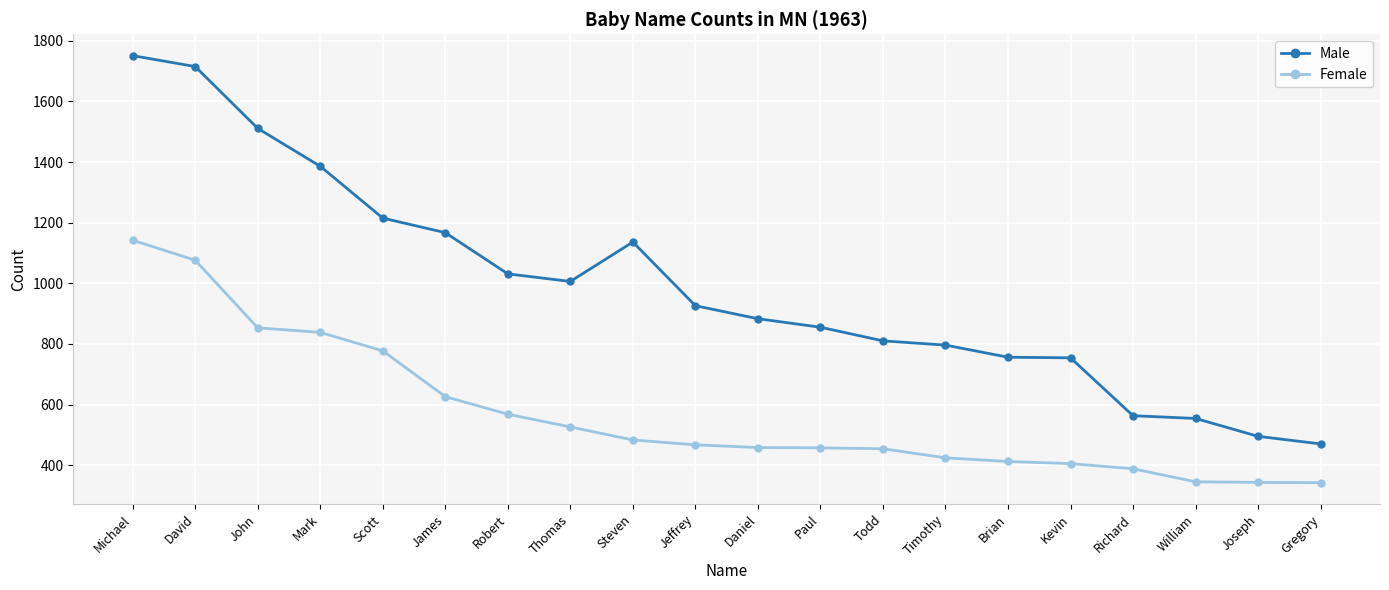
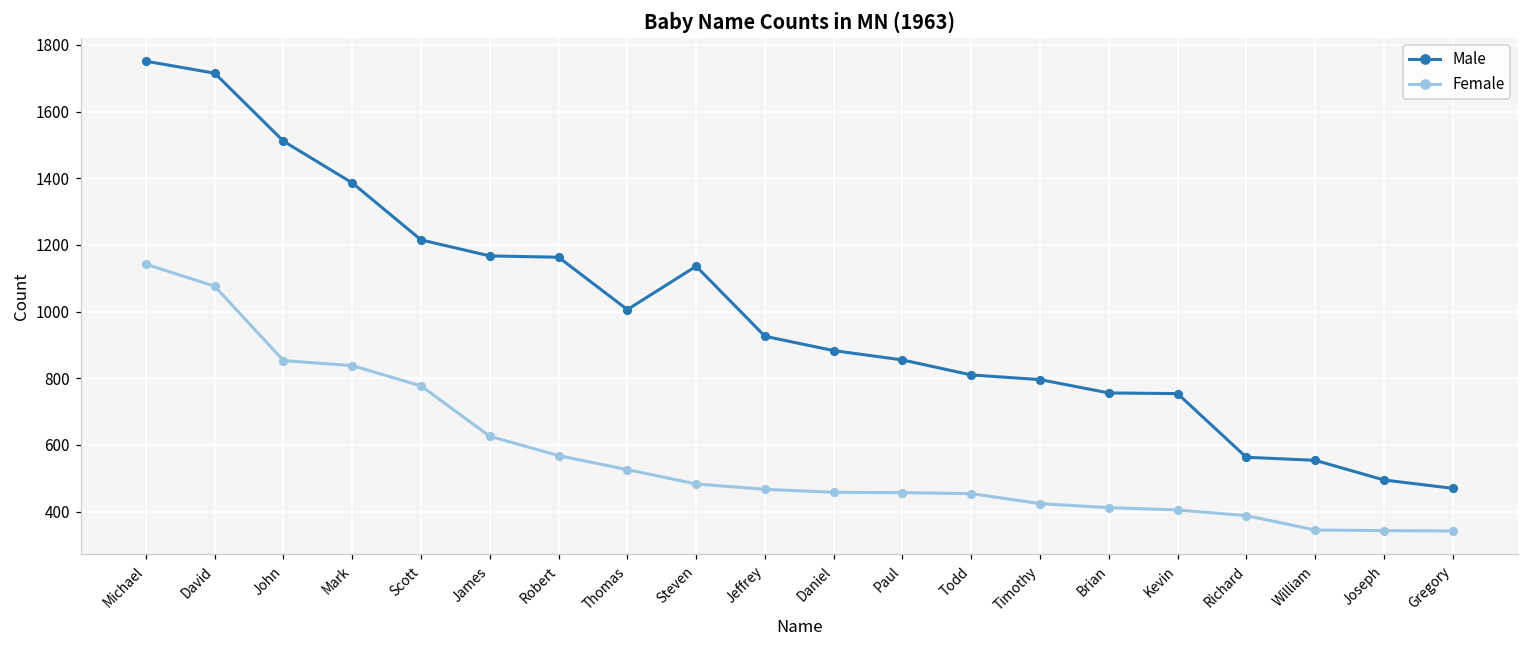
Male, Robert: 1030 -> 1160
